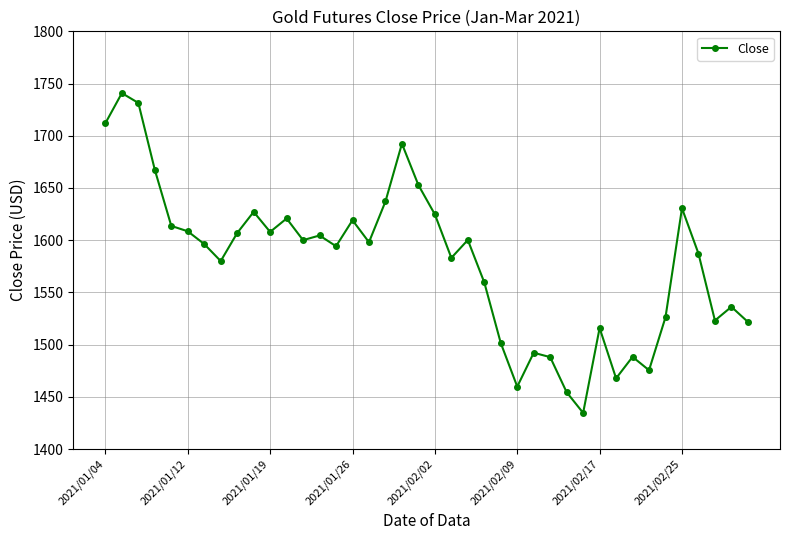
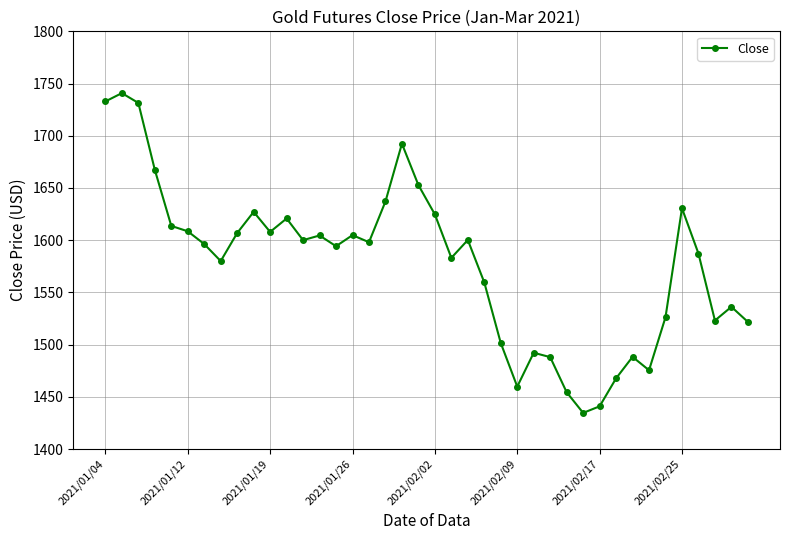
2021/01/04: 1712 -> 1733
2021/01/26: 1619 -> 1605
2021/02/17: 1516 -> 1441
